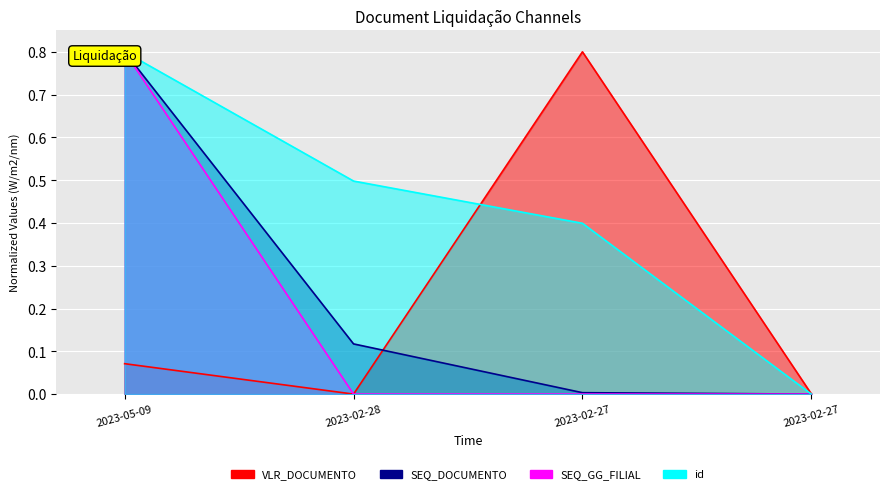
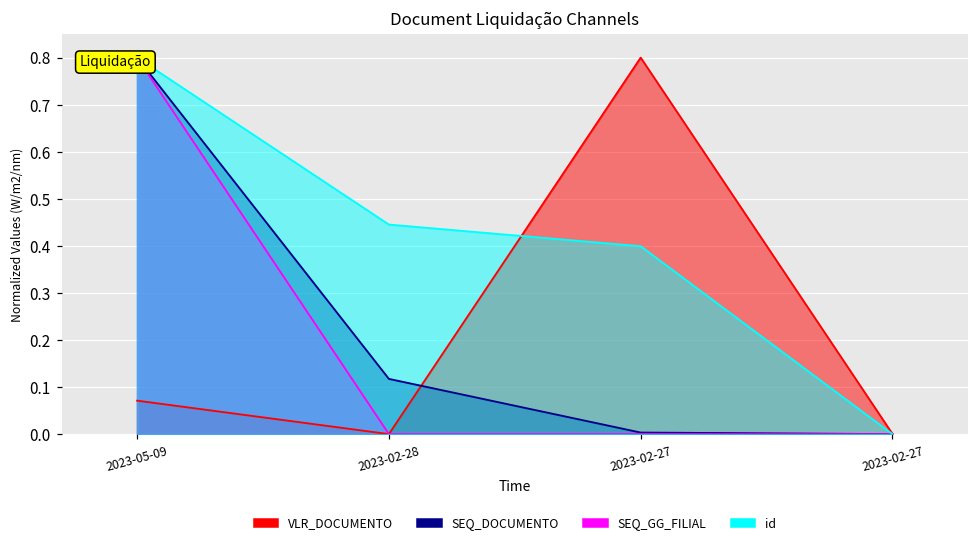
id, 2023-02-28: 0.50 -> 0.45
